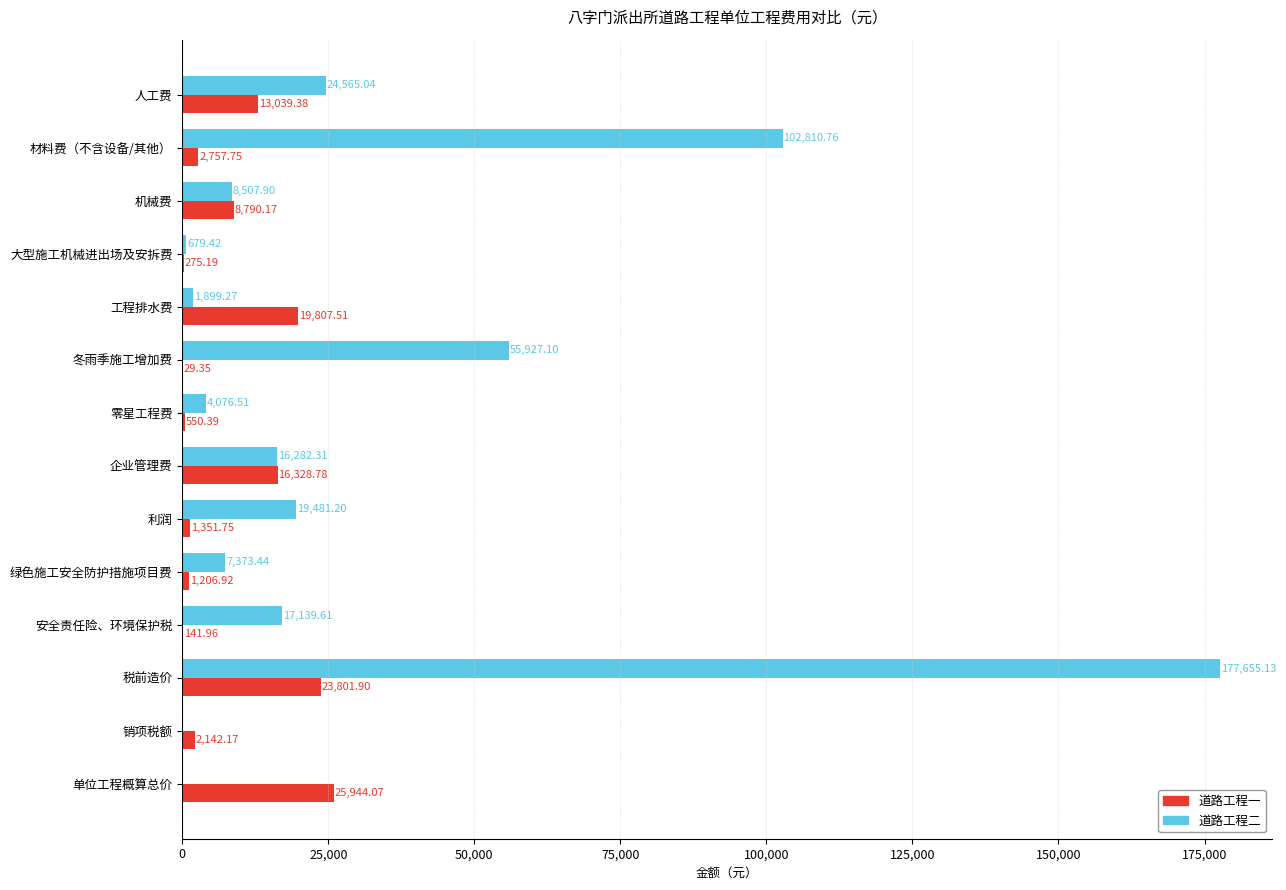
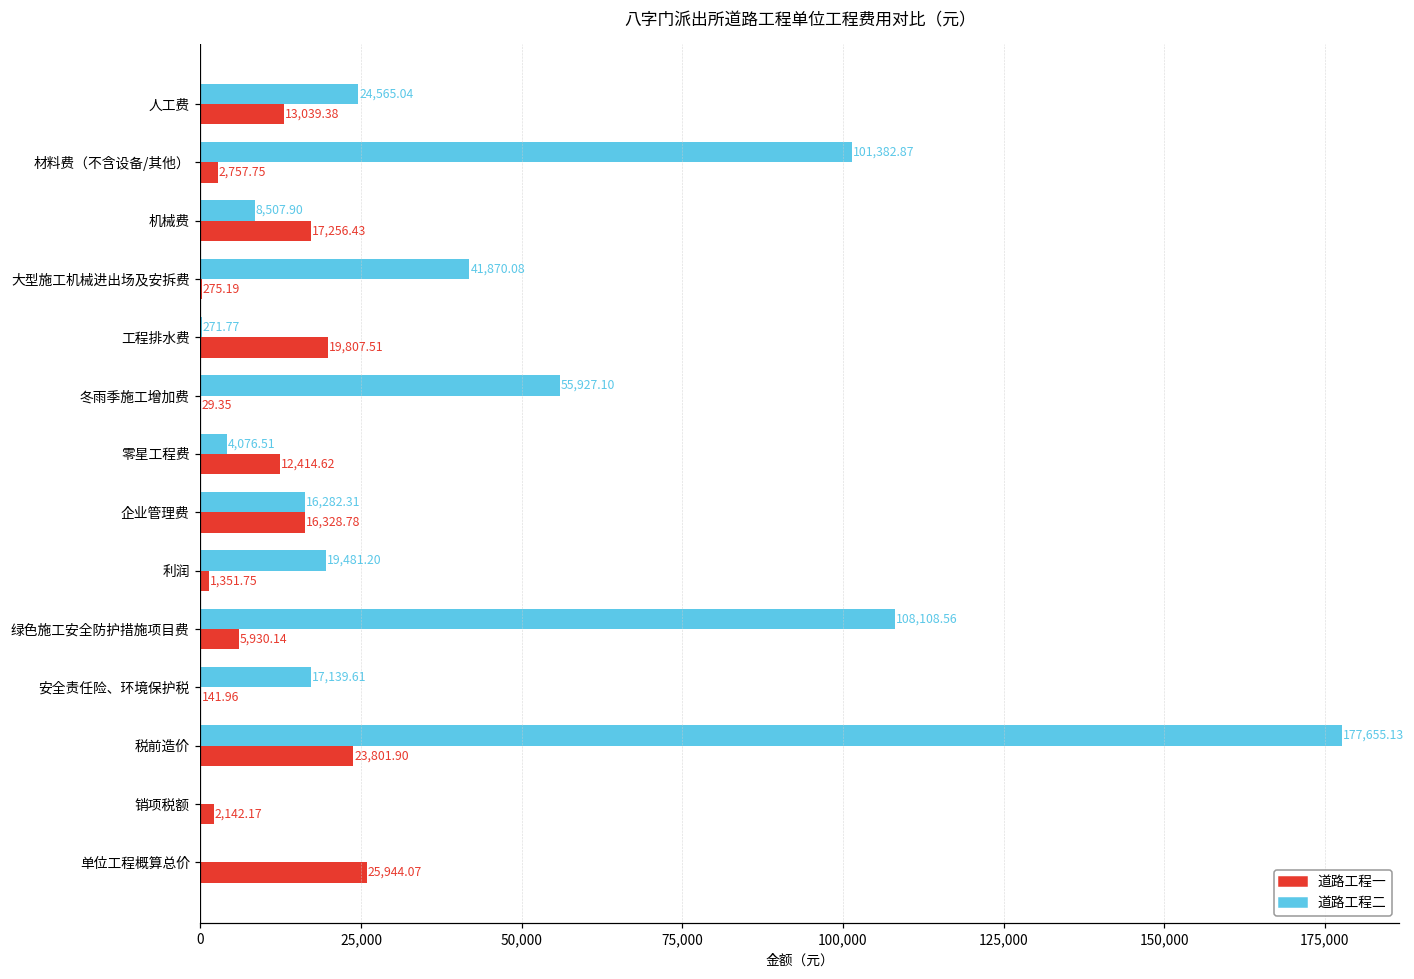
道路工程二, 材料费（不含设备/其他）: 102,810.76 -> 101,382.87
道路工程一, 机械费: 8,790.17 -> 17,256.43
道路工程二, 大型施工机械进出场及安拆费: 679.42 -> 41,870.08
道路工程二, 工程排水费: 1,899.27 -> 271.77
道路工程一, 零星工程费: 550.39 -> 12,414.62
道路工程二, 绿色施工安全防护措施项目费: 7,373.44 -> 108,108.56
道路工程一, 绿色施工安全防护措施项目费: 1,206.92 -> 5,930.14
